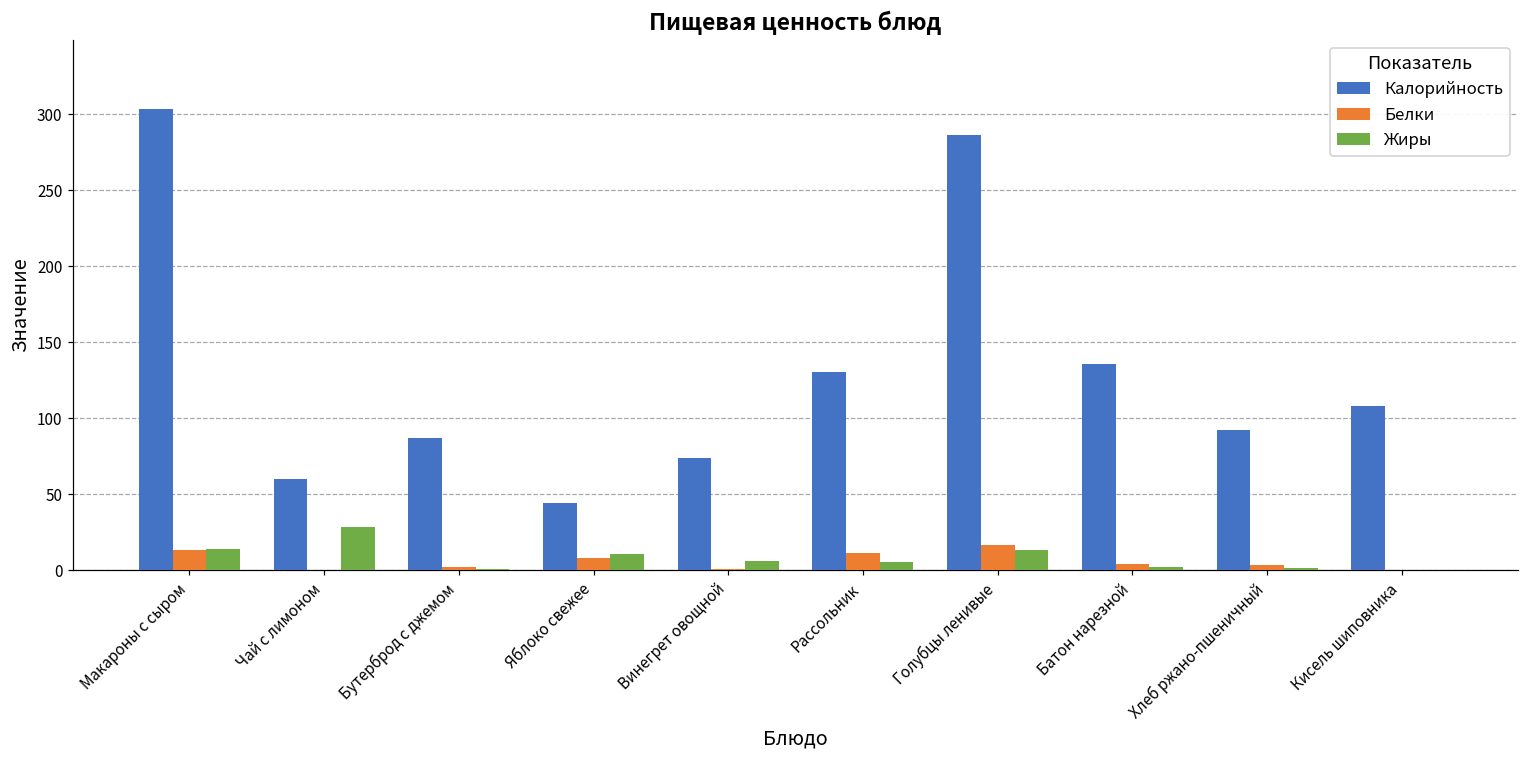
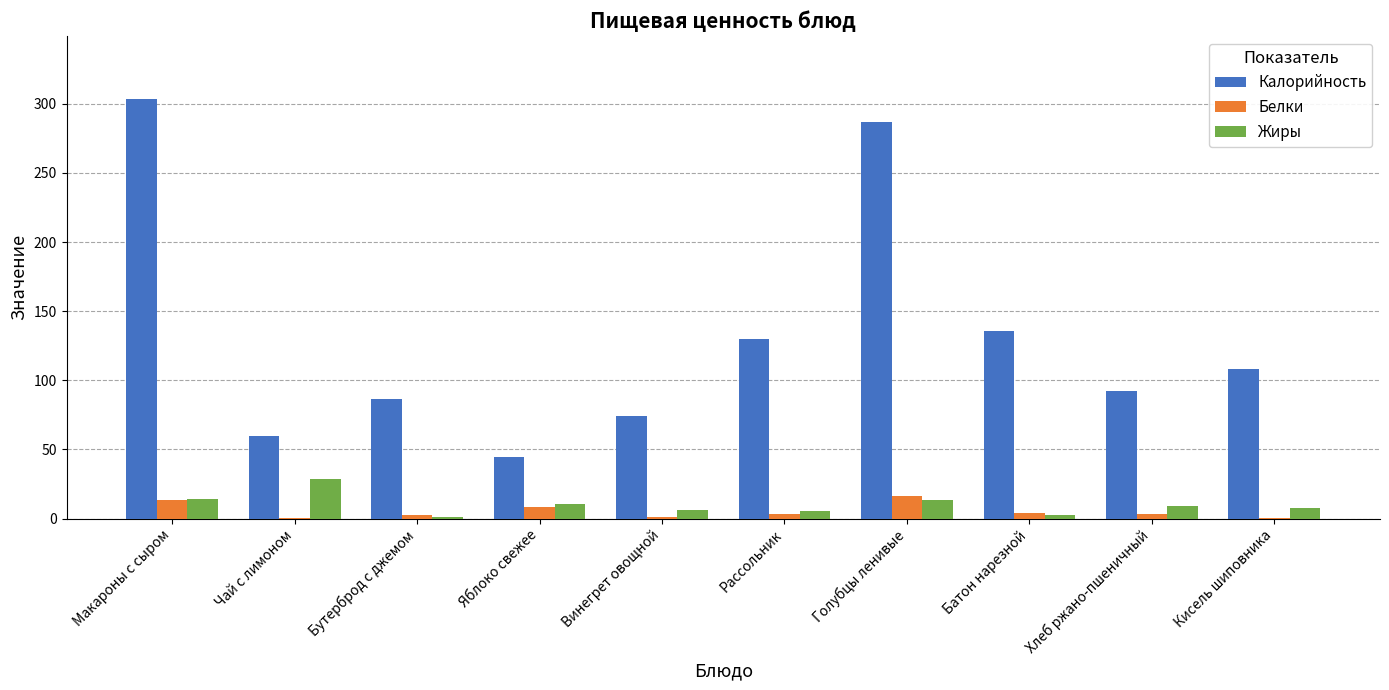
Белки, Рассольник: 11 -> 3
Жиры, Хлеб ржано-пшеничный: 2 -> 9
Жиры, Кисель шиповника: 0 -> 8
